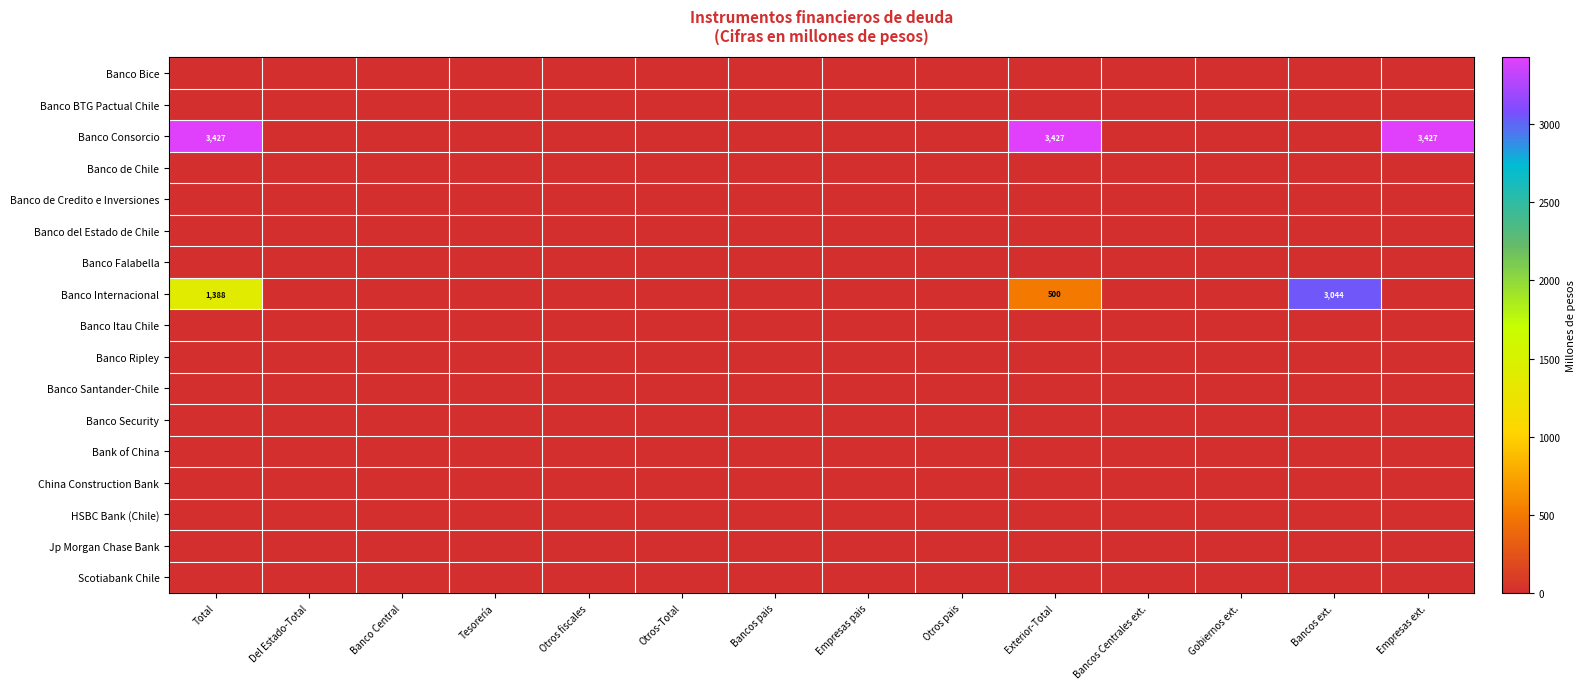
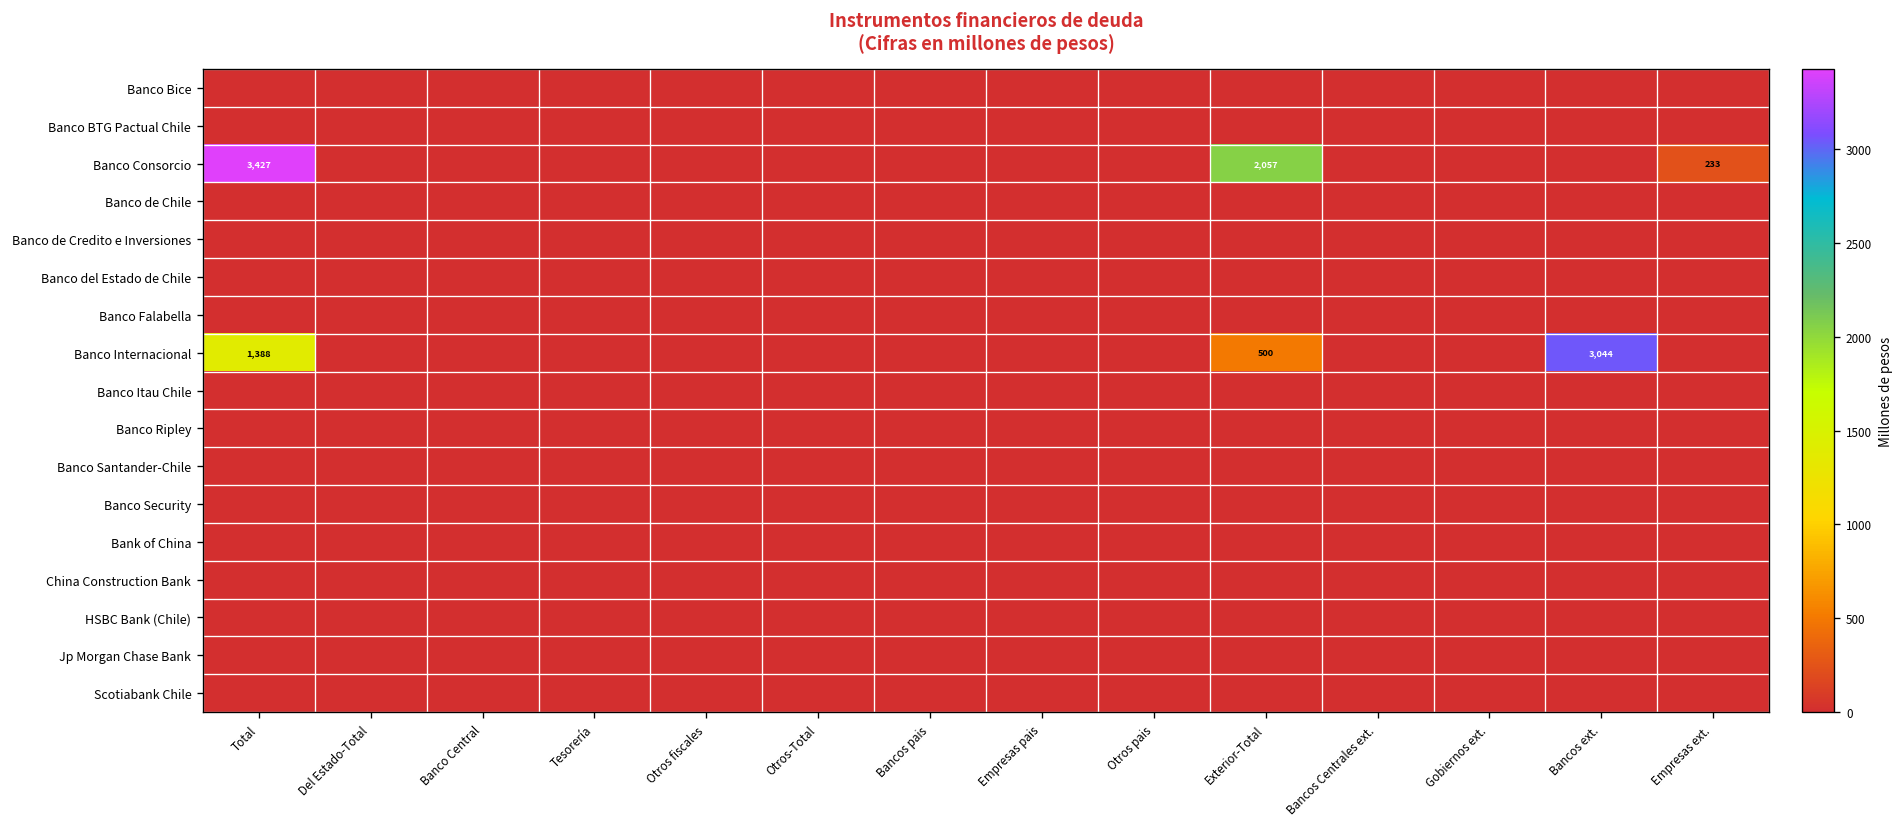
Banco Consorcio, Exterior-Total: 3,427 -> 2,057
Banco Consorcio, Empresas ext.: 3,427 -> 233
